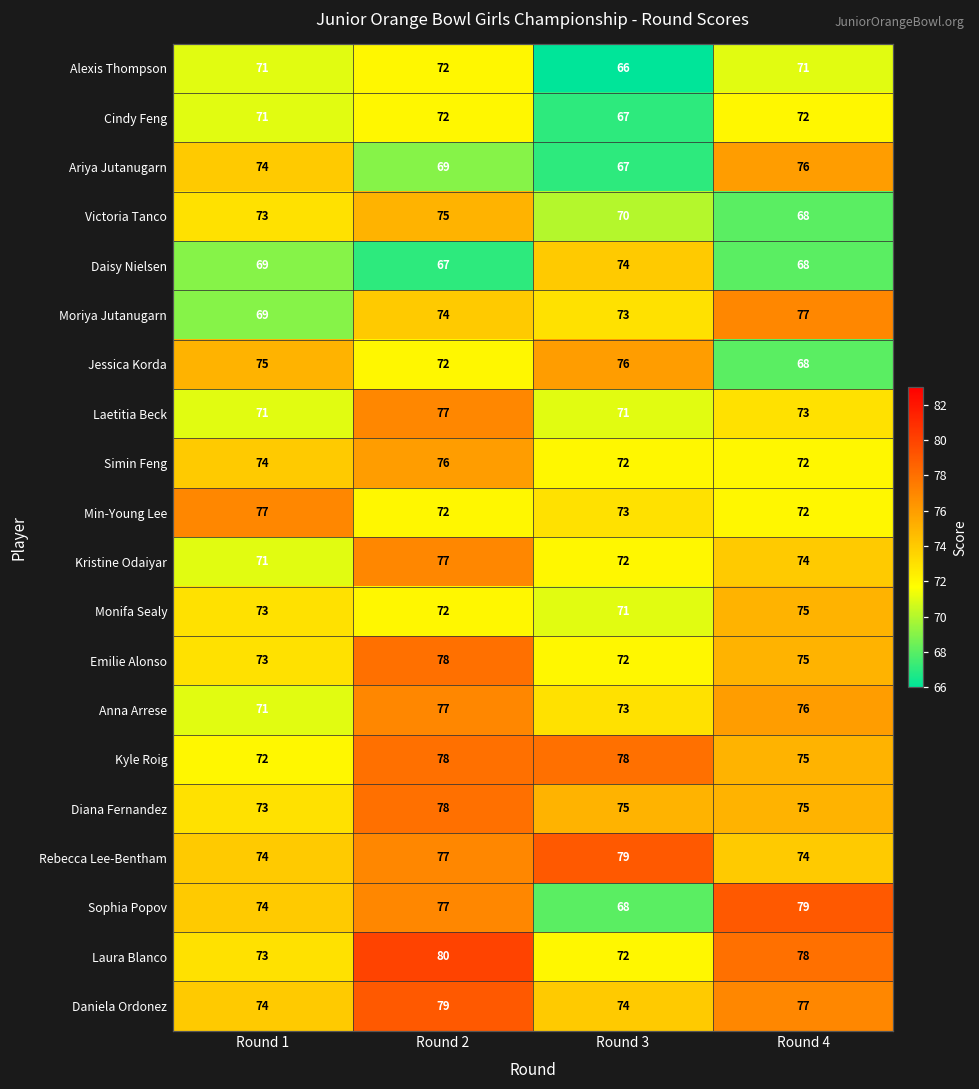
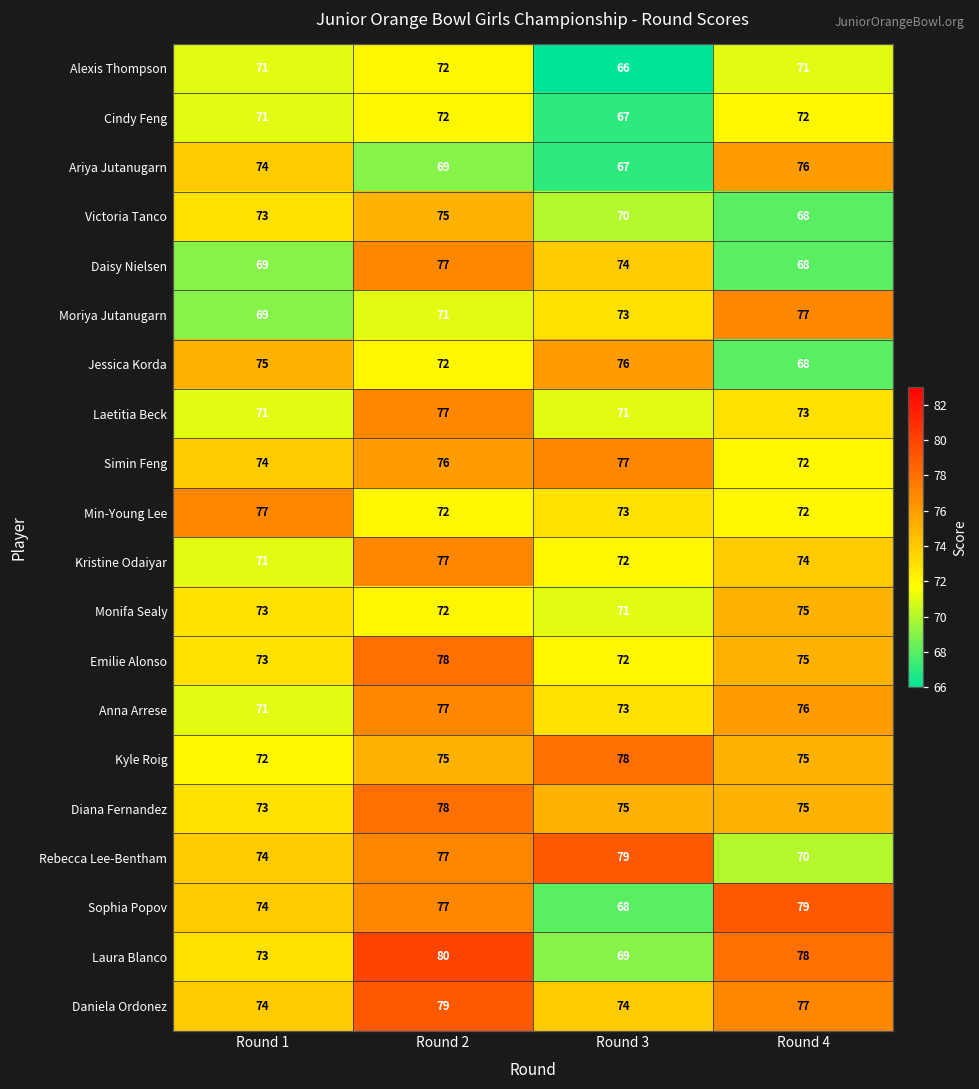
Daisy Nielsen, Round 2: 67 -> 77
Moriya Jutanugarn, Round 2: 74 -> 71
Simin Feng, Round 3: 72 -> 77
Kyle Roig, Round 2: 78 -> 75
Rebecca Lee-Bentham, Round 4: 74 -> 70
Laura Blanco, Round 3: 72 -> 69
